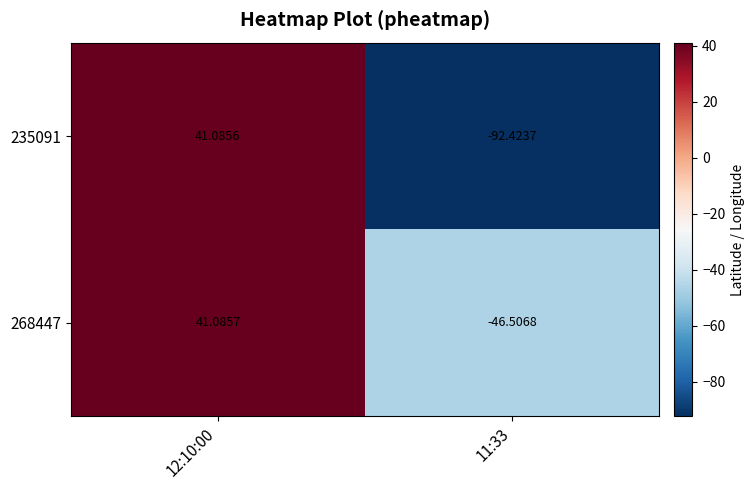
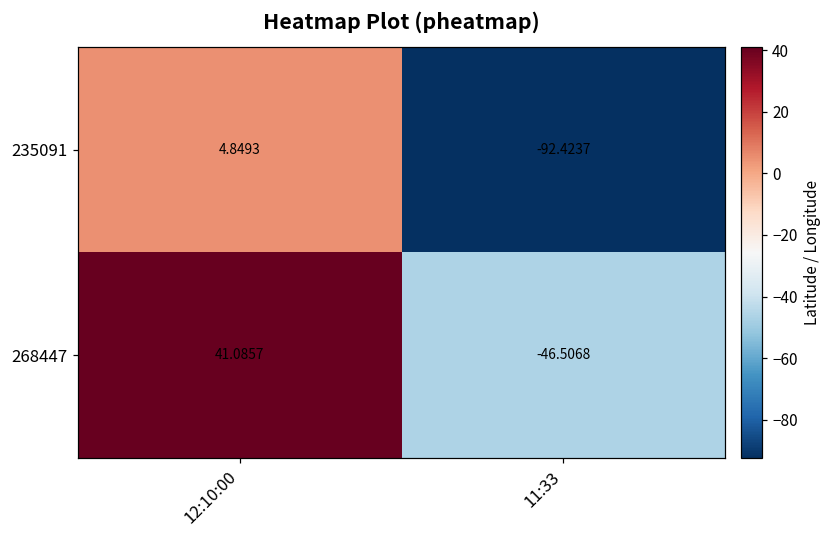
235091, 12:10:00: 41.0856 -> 4.8493
